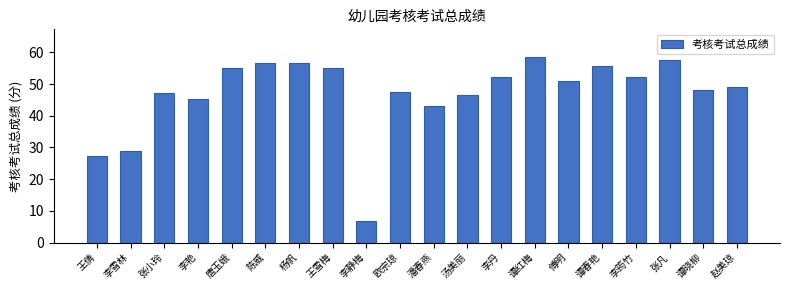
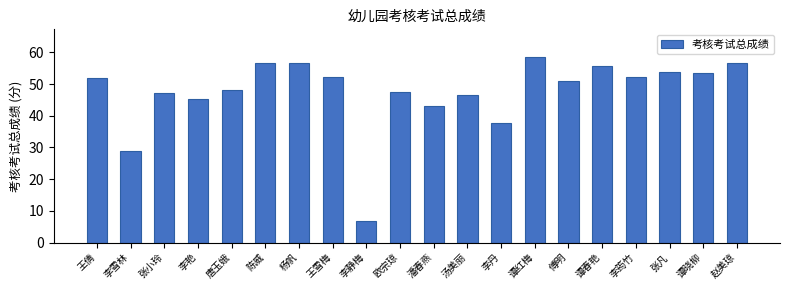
王倩: 27 -> 52
唐玉娥: 55 -> 48
王雪梅: 55 -> 52
李丹: 52 -> 38
张凡: 58 -> 54
谭晓柳: 48 -> 54
赵美琼: 49 -> 57
